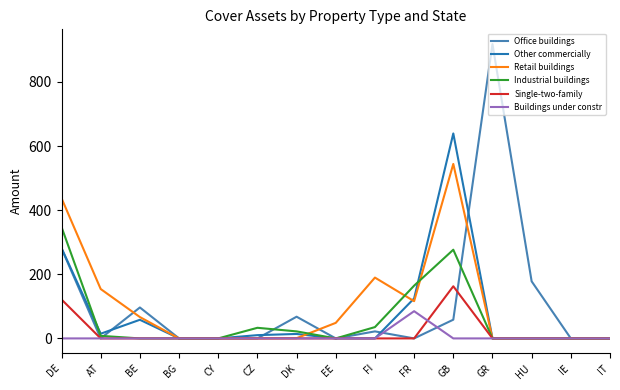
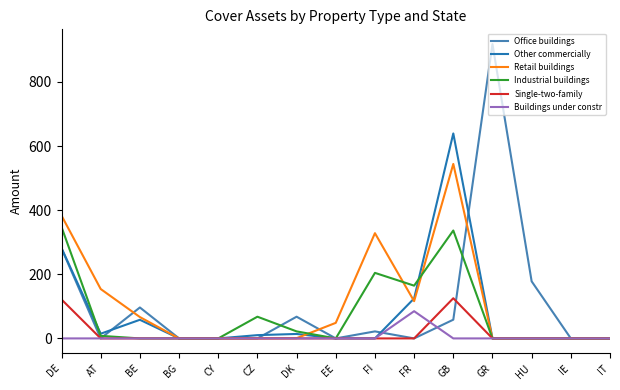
Retail buildings, DE: 440 -> 380
Industrial buildings, CZ: 30 -> 70
Retail buildings, FI: 190 -> 330
Industrial buildings, FI: 40 -> 200
Industrial buildings, GB: 280 -> 340
Single-two-family, GB: 160 -> 130
